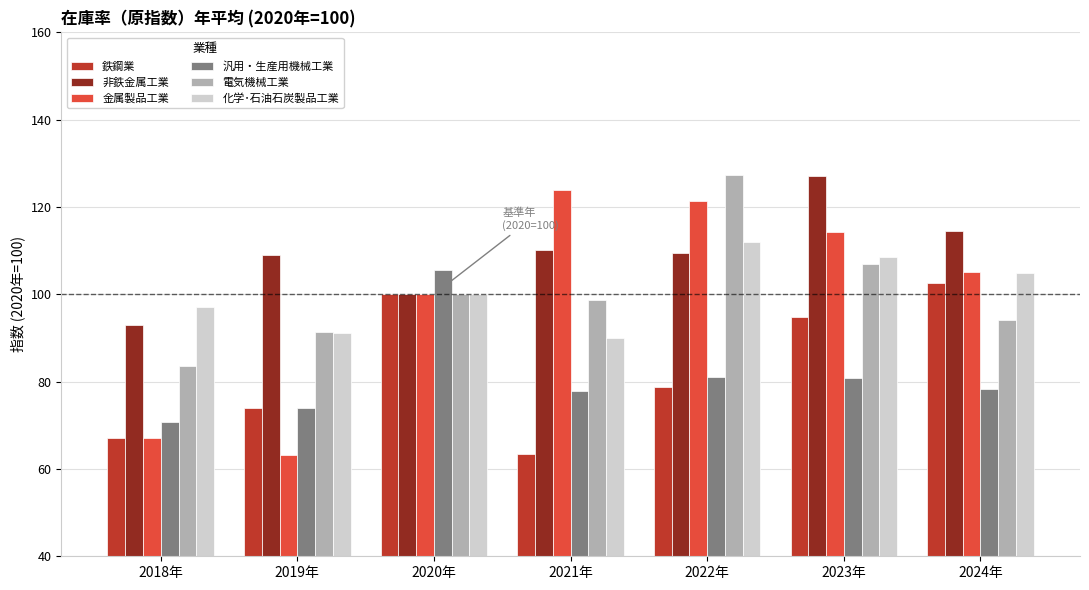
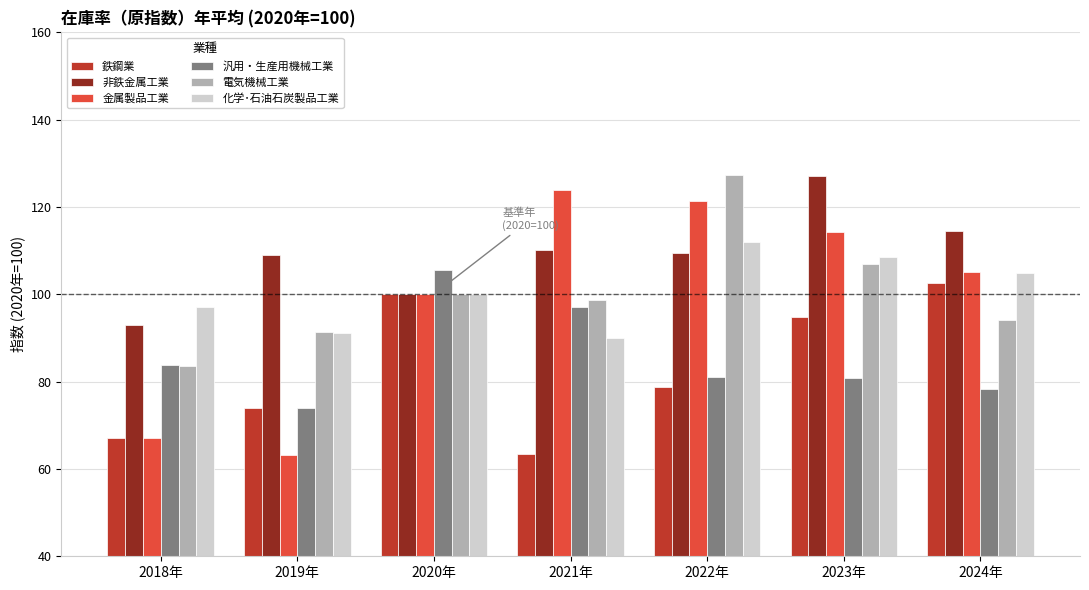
汎用・生産用機械工業, 2018年: 71 -> 84
汎用・生産用機械工業, 2021年: 78 -> 97
